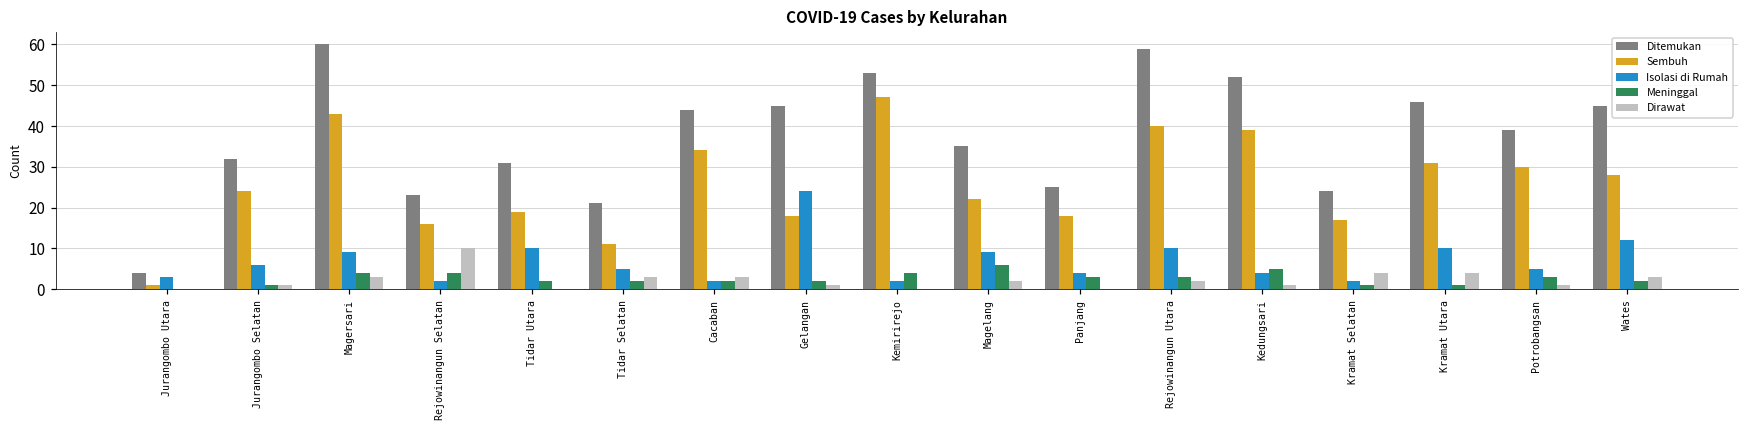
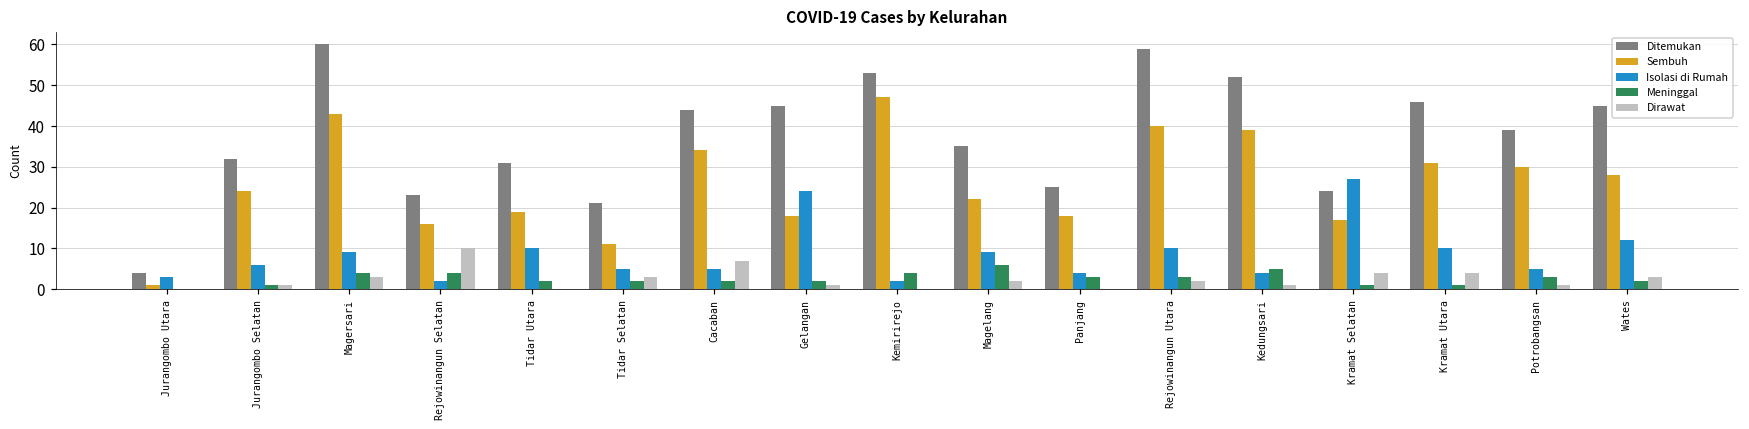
Isolasi di Rumah, Cacaban: 2 -> 5
Dirawat, Cacaban: 3 -> 7
Isolasi di Rumah, Kramat Selatan: 2 -> 27
